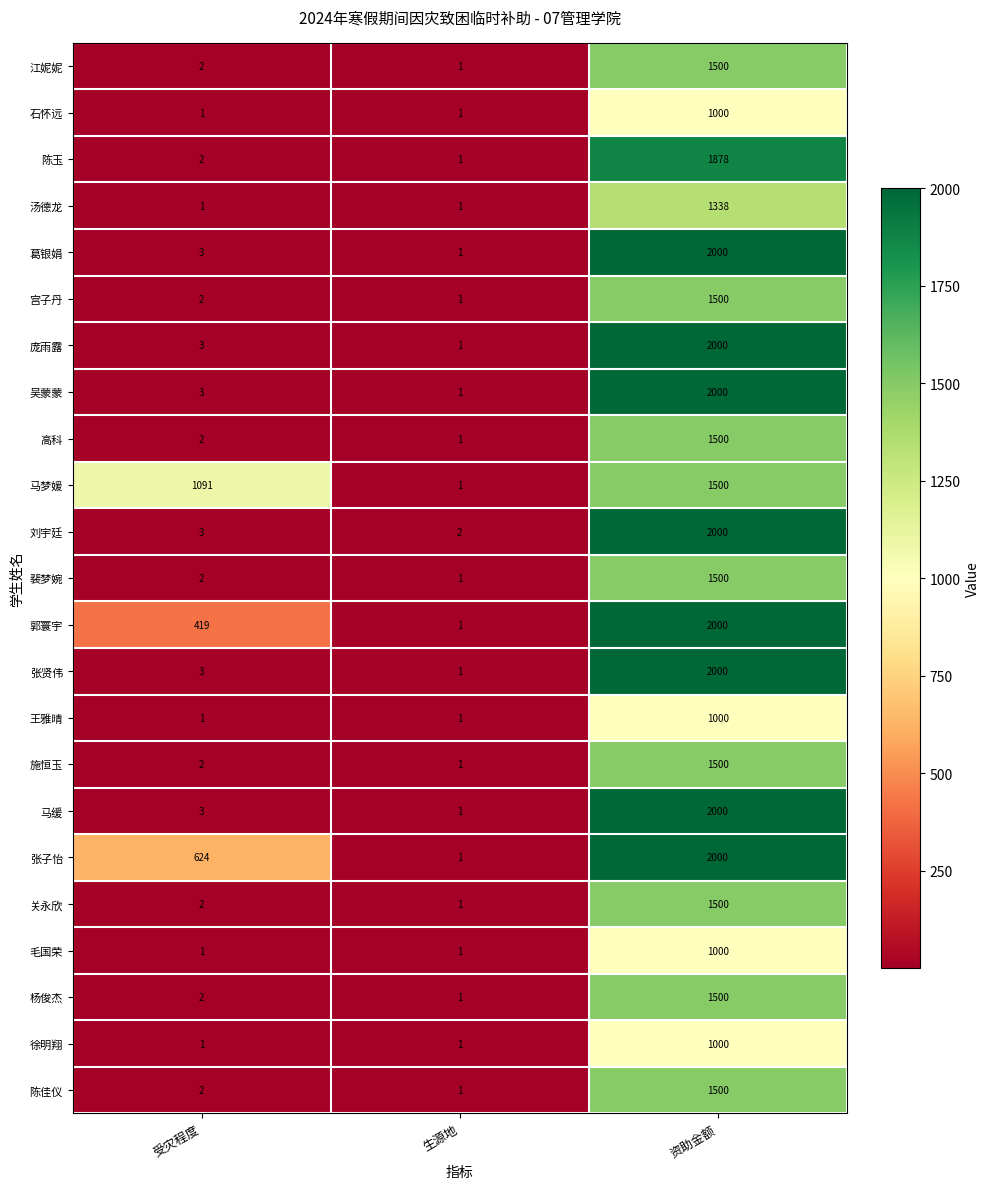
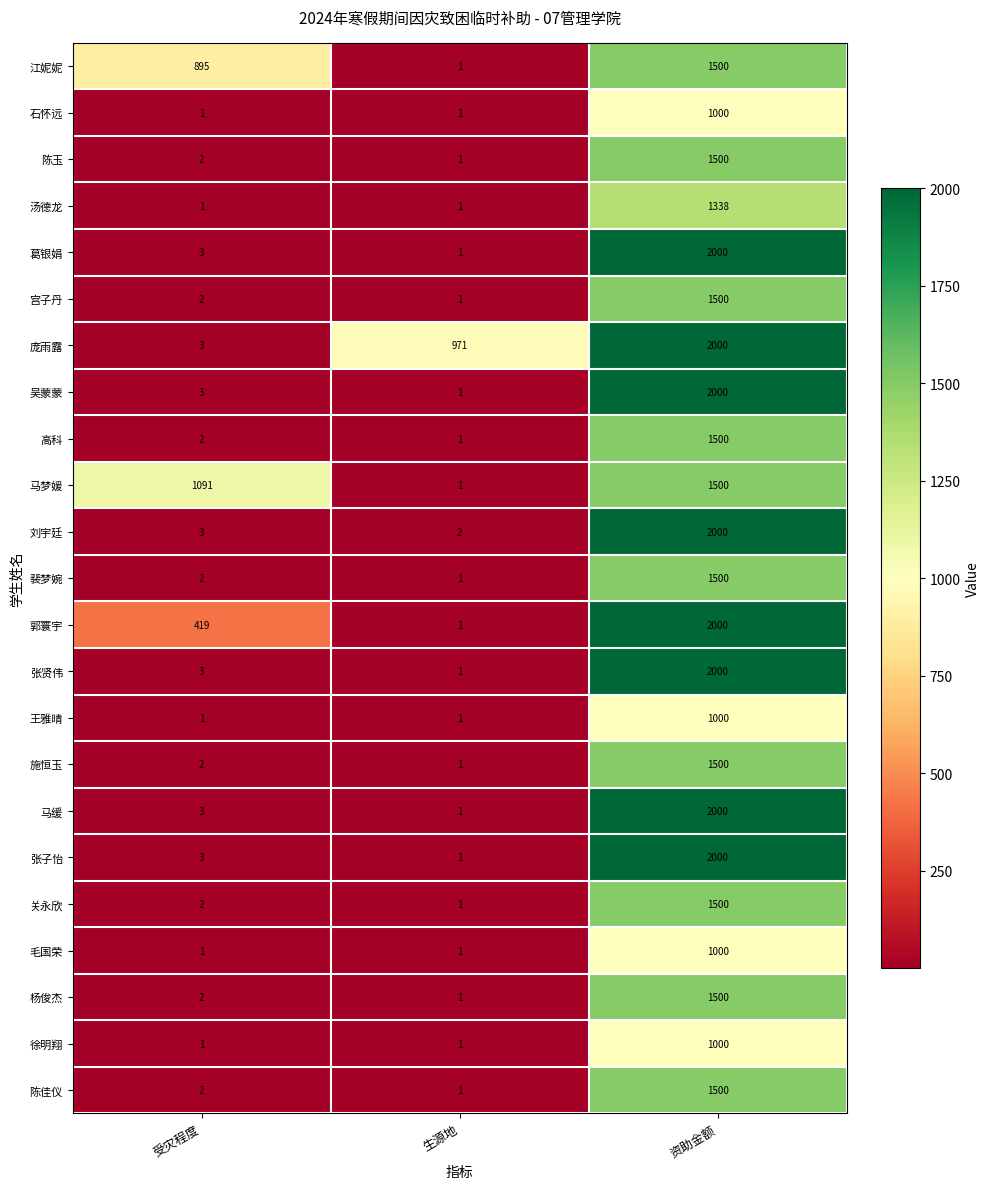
江妮妮, 受灾程度: 2 -> 895
陈玉, 资助金额: 1878 -> 1500
庞雨露, 生源地: 1 -> 971
张子怡, 受灾程度: 624 -> 3
